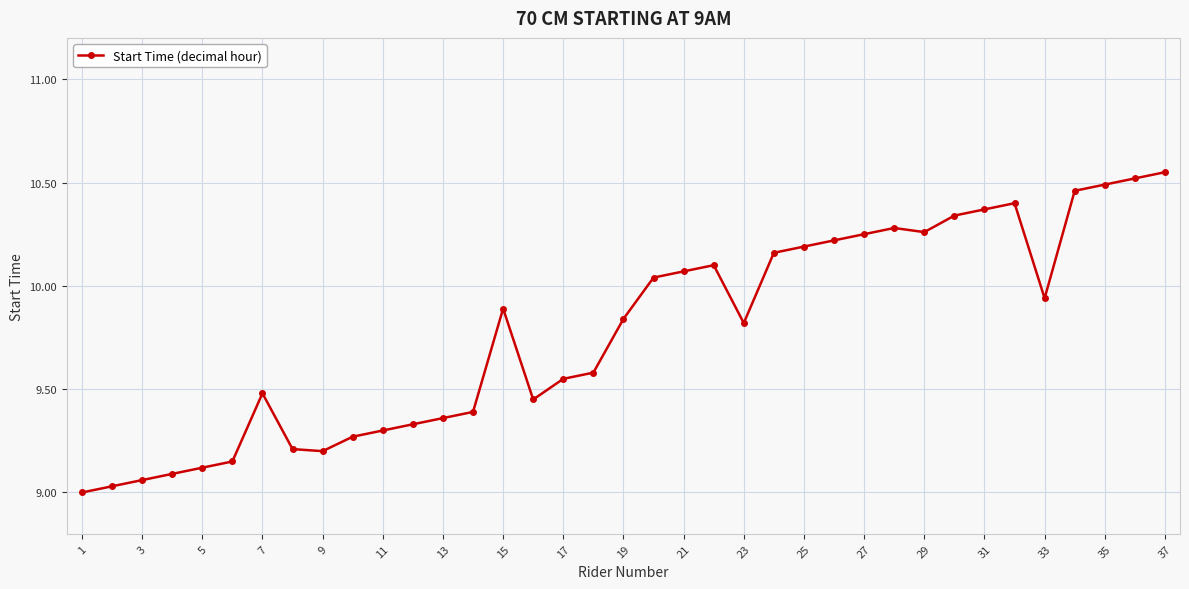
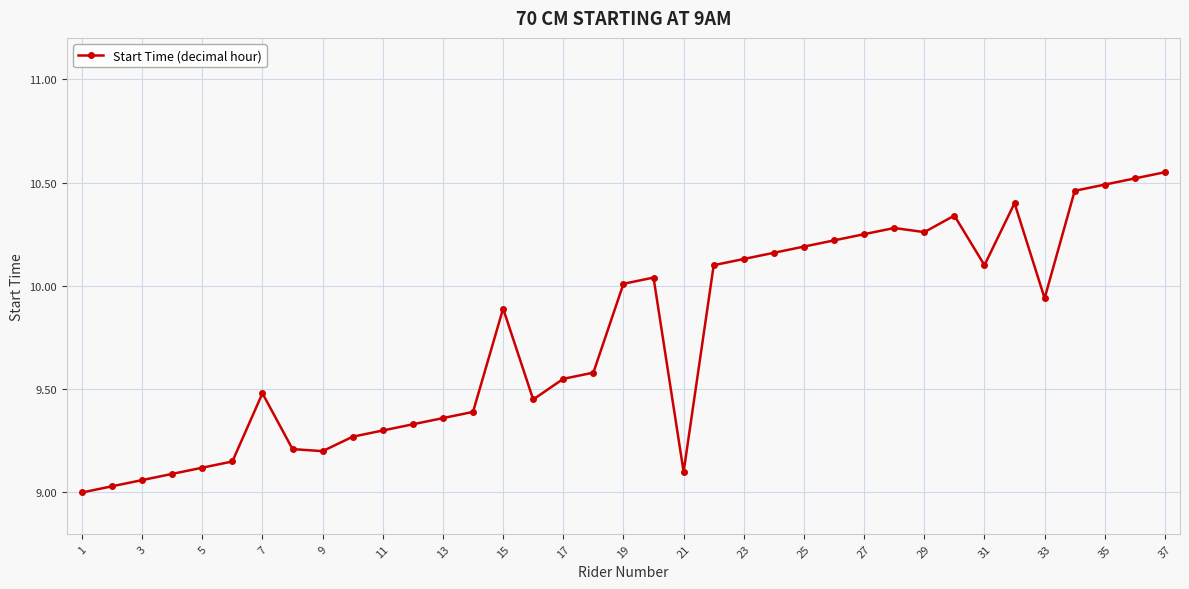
19: 9.84 -> 10.01
21: 10.07 -> 9.10
23: 9.82 -> 10.13
31: 10.37 -> 10.10
